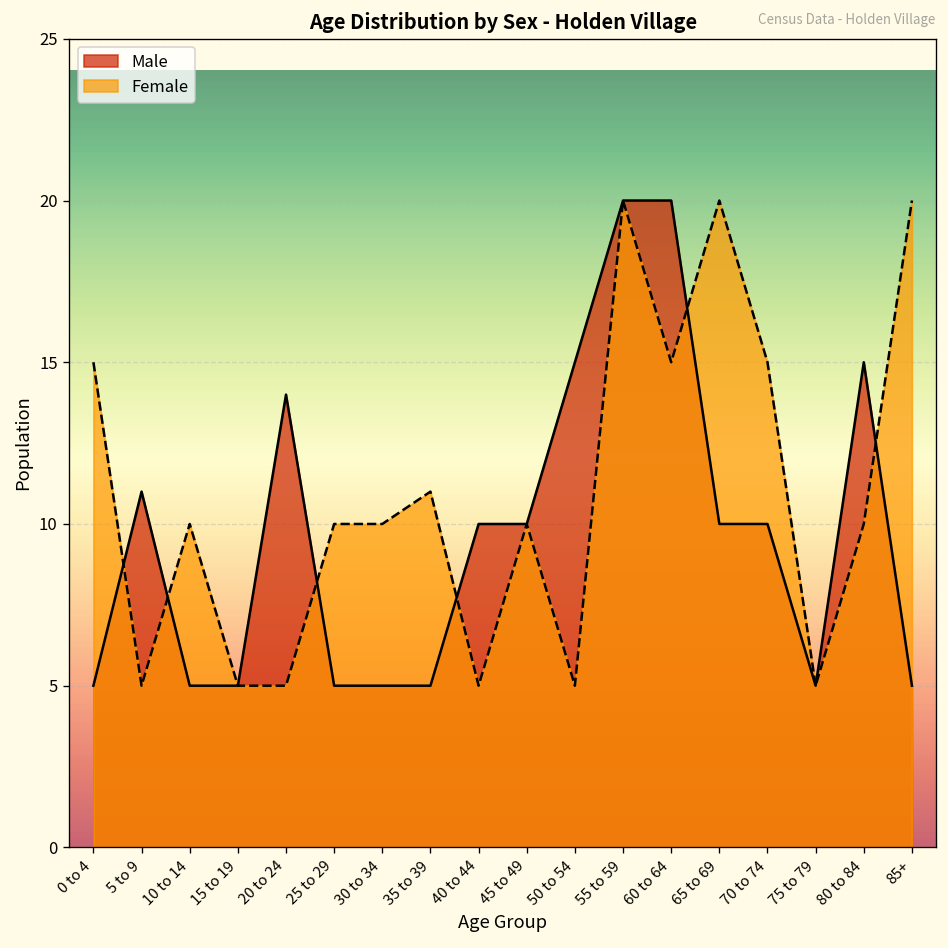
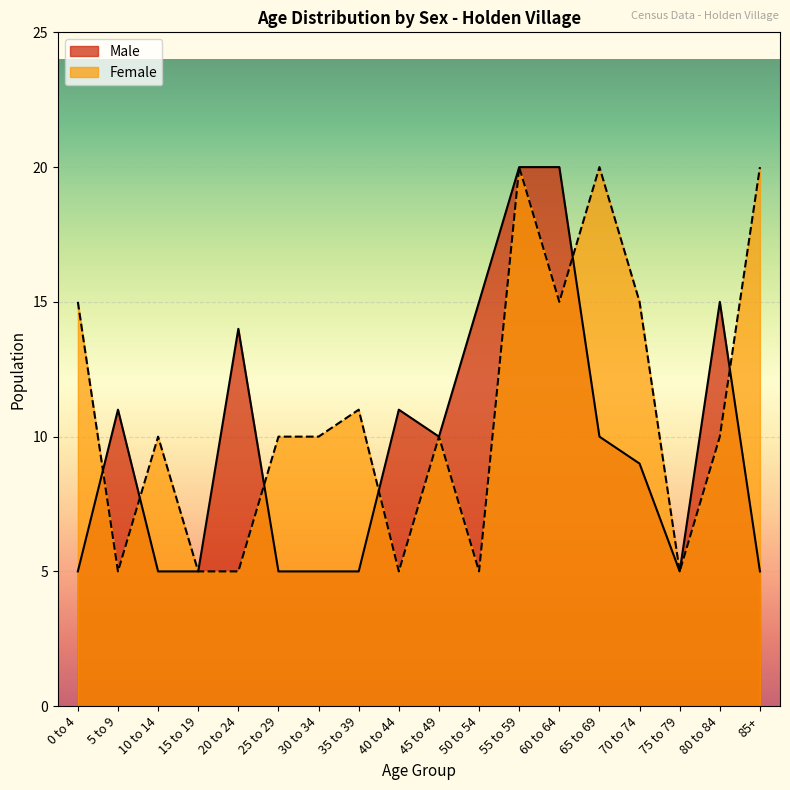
Male, 40 to 44: 10 -> 11
Male, 70 to 74: 10 -> 9
